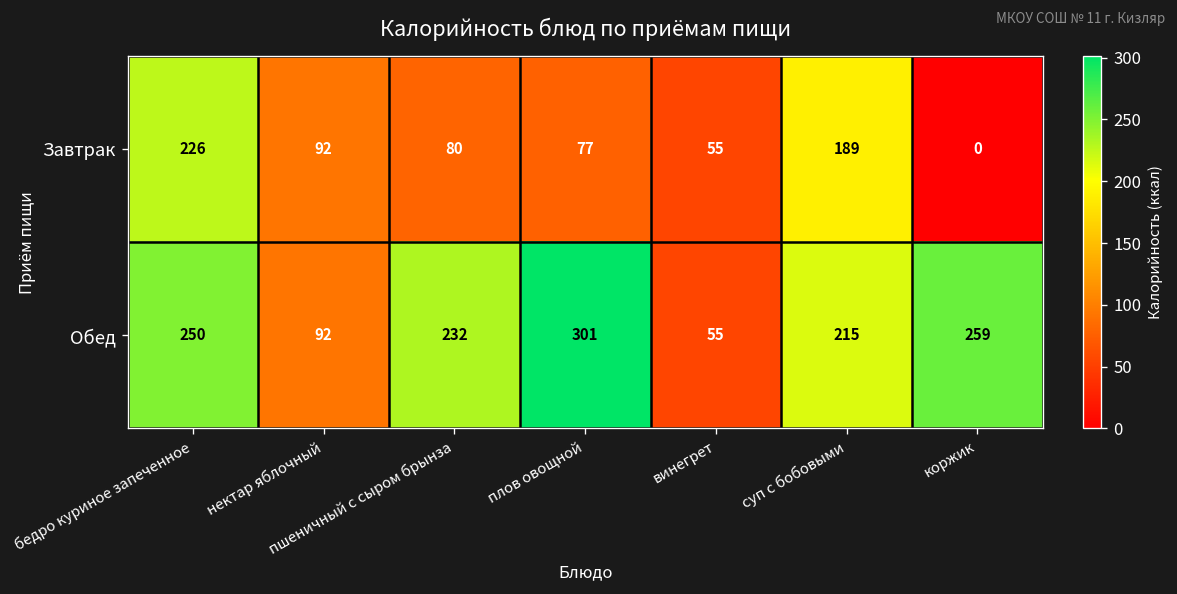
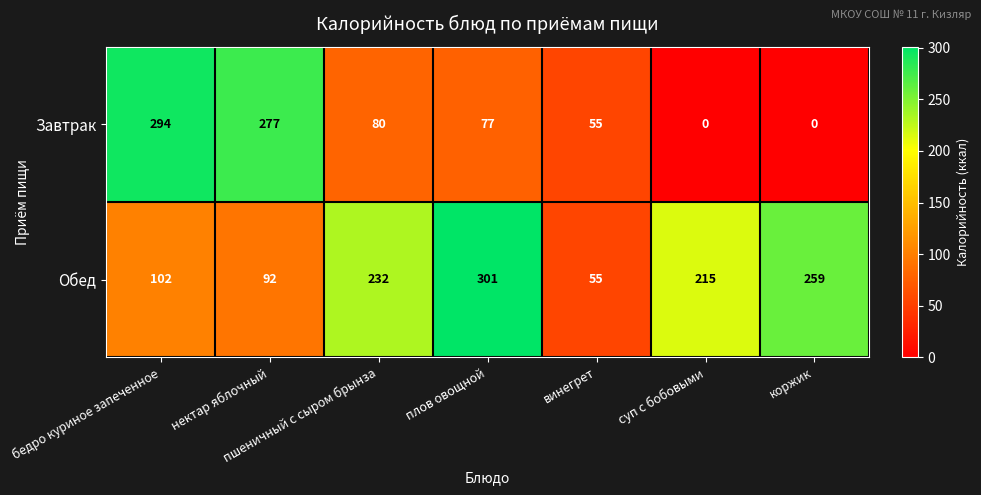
Завтрак, бедро куриное запеченное: 226 -> 294
Завтрак, нектар яблочный: 92 -> 277
Завтрак, суп с бобовыми: 189 -> 0
Обед, бедро куриное запеченное: 250 -> 102
